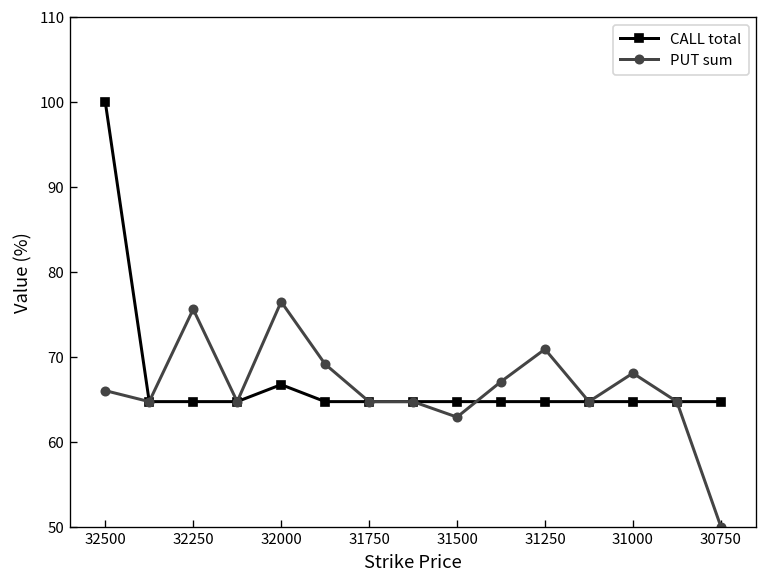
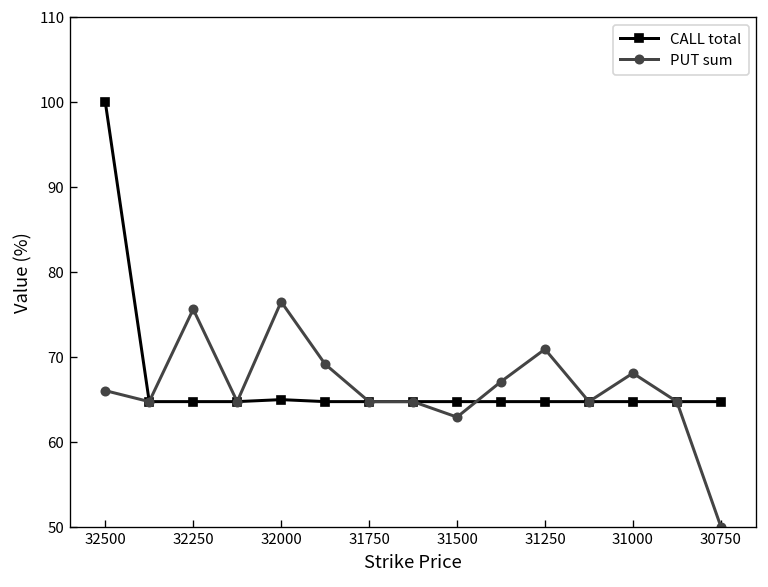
CALL total, 32000: 67 -> 65
